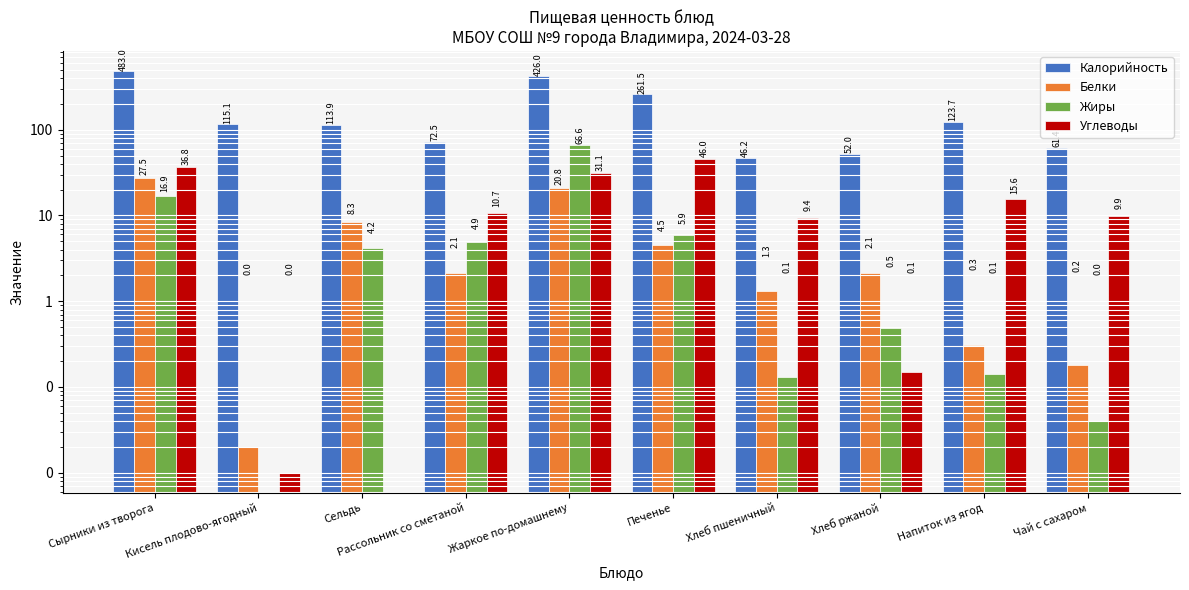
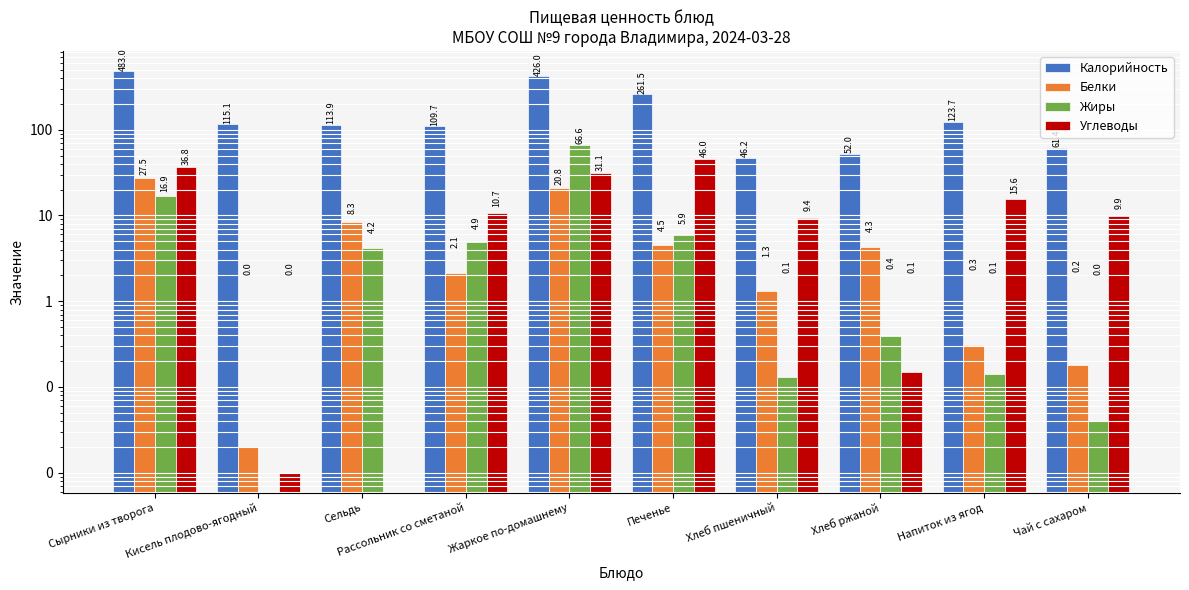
Калорийность, Рассольник со сметаной: 72.5 -> 109.7
Белки, Хлеб ржаной: 2.1 -> 4.3
Жиры, Хлеб ржаной: 0.5 -> 0.4
